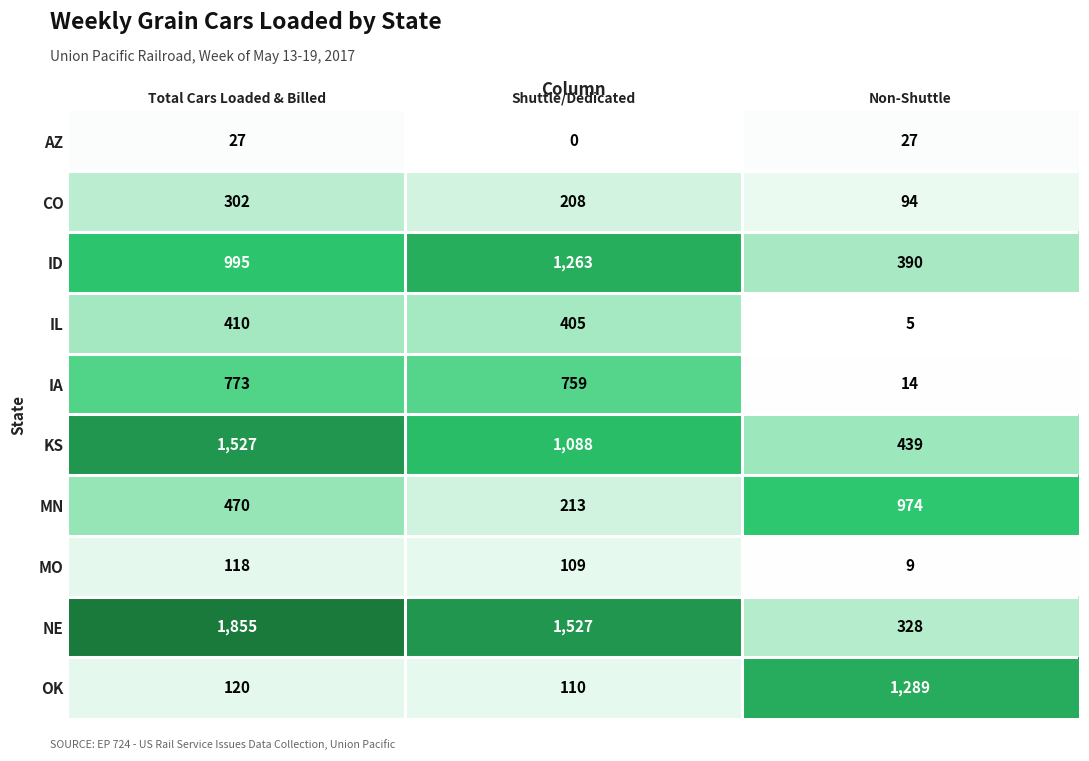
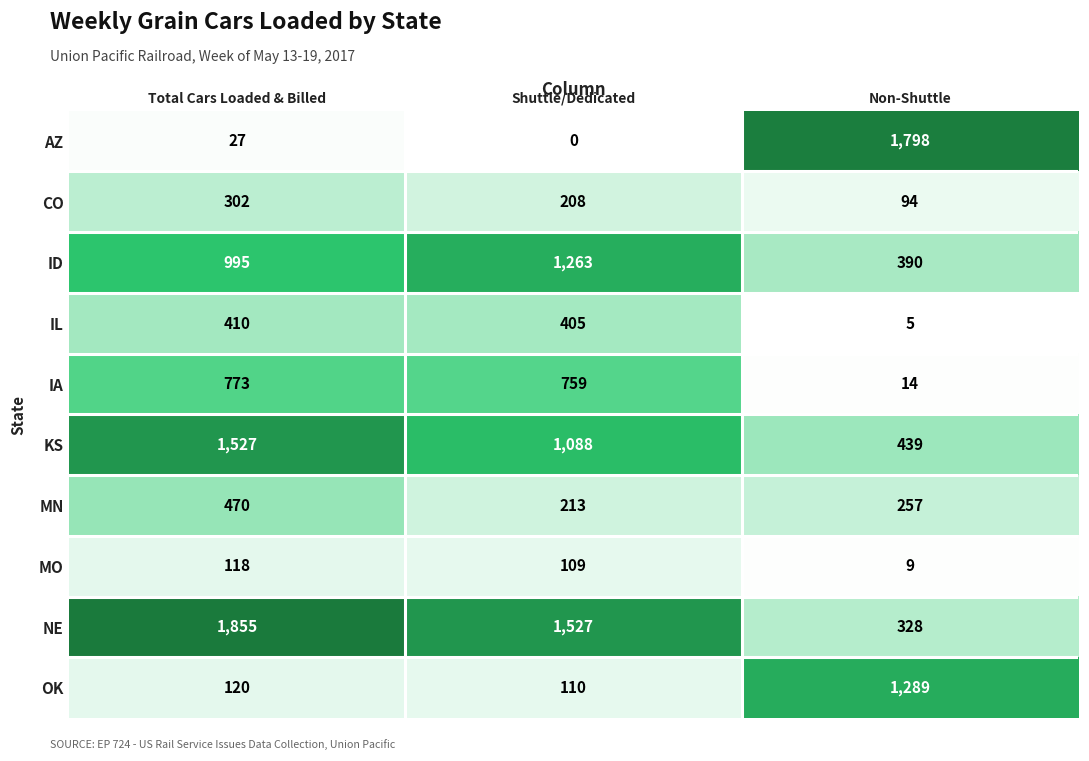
AZ, Non-Shuttle: 27 -> 1,798
MN, Non-Shuttle: 974 -> 257
